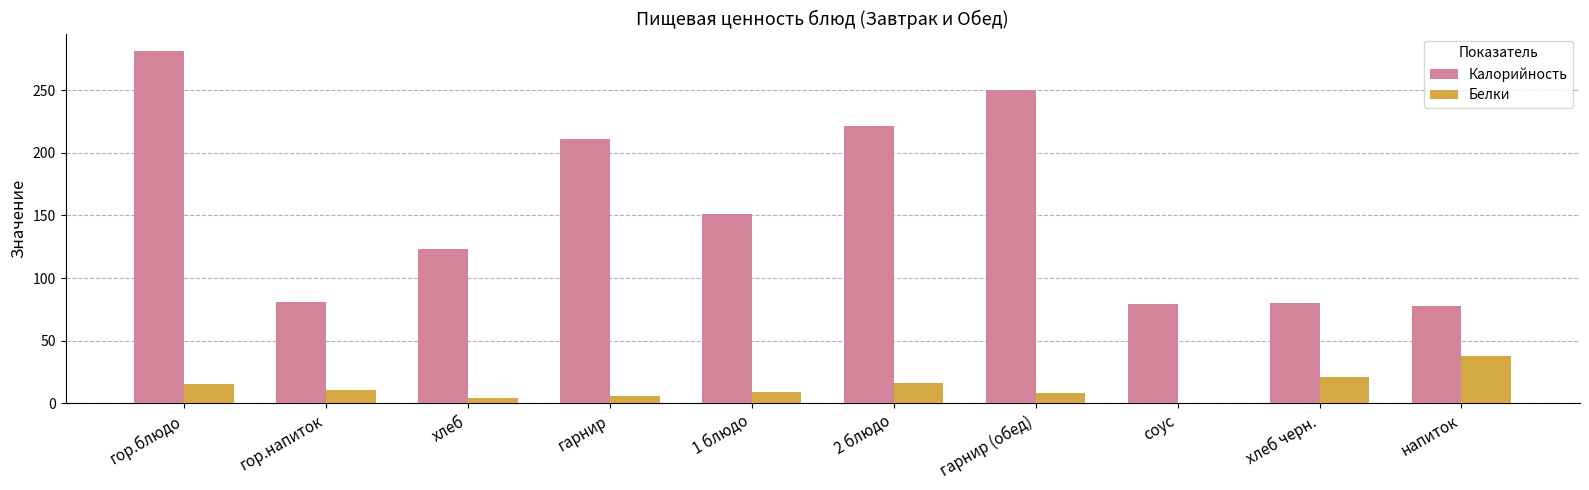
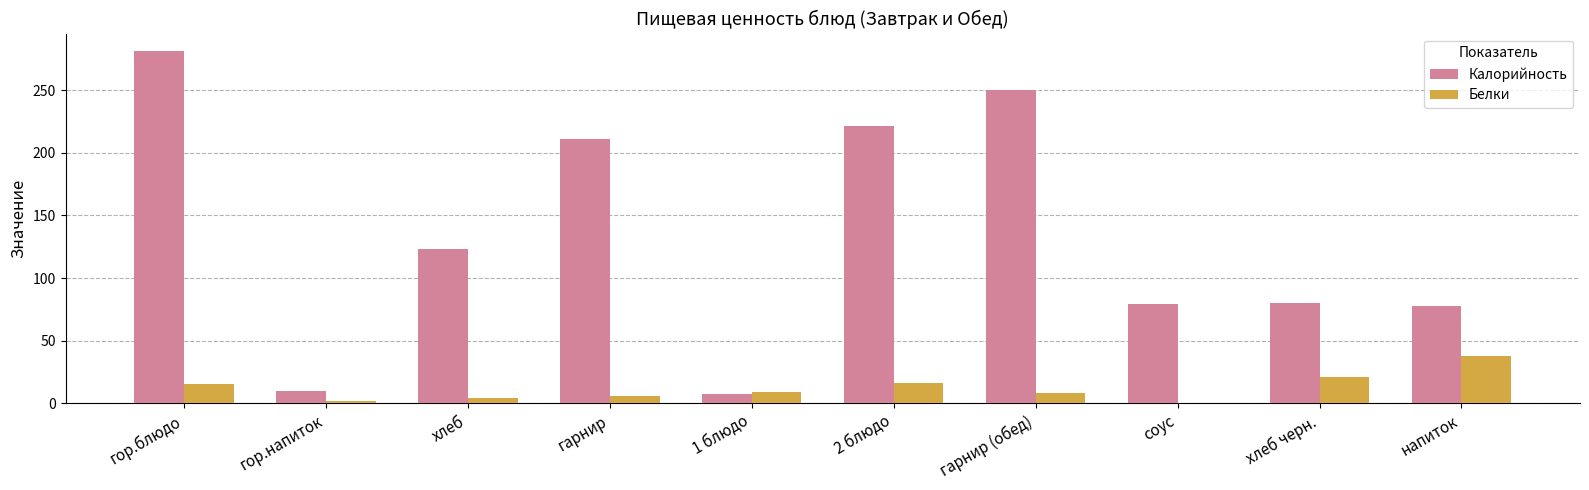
Калорийность, гор.напиток: 81 -> 10
Белки, гор.напиток: 11 -> 2
Калорийность, 1 блюдо: 151 -> 8
